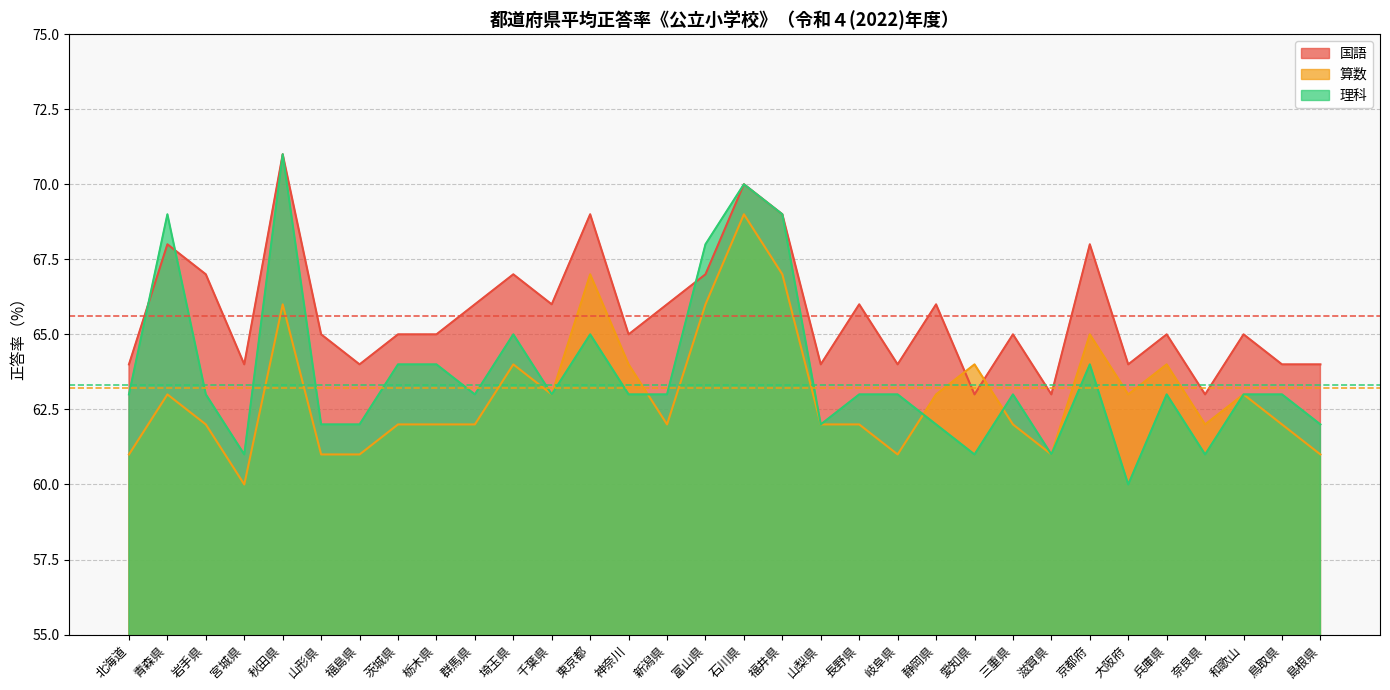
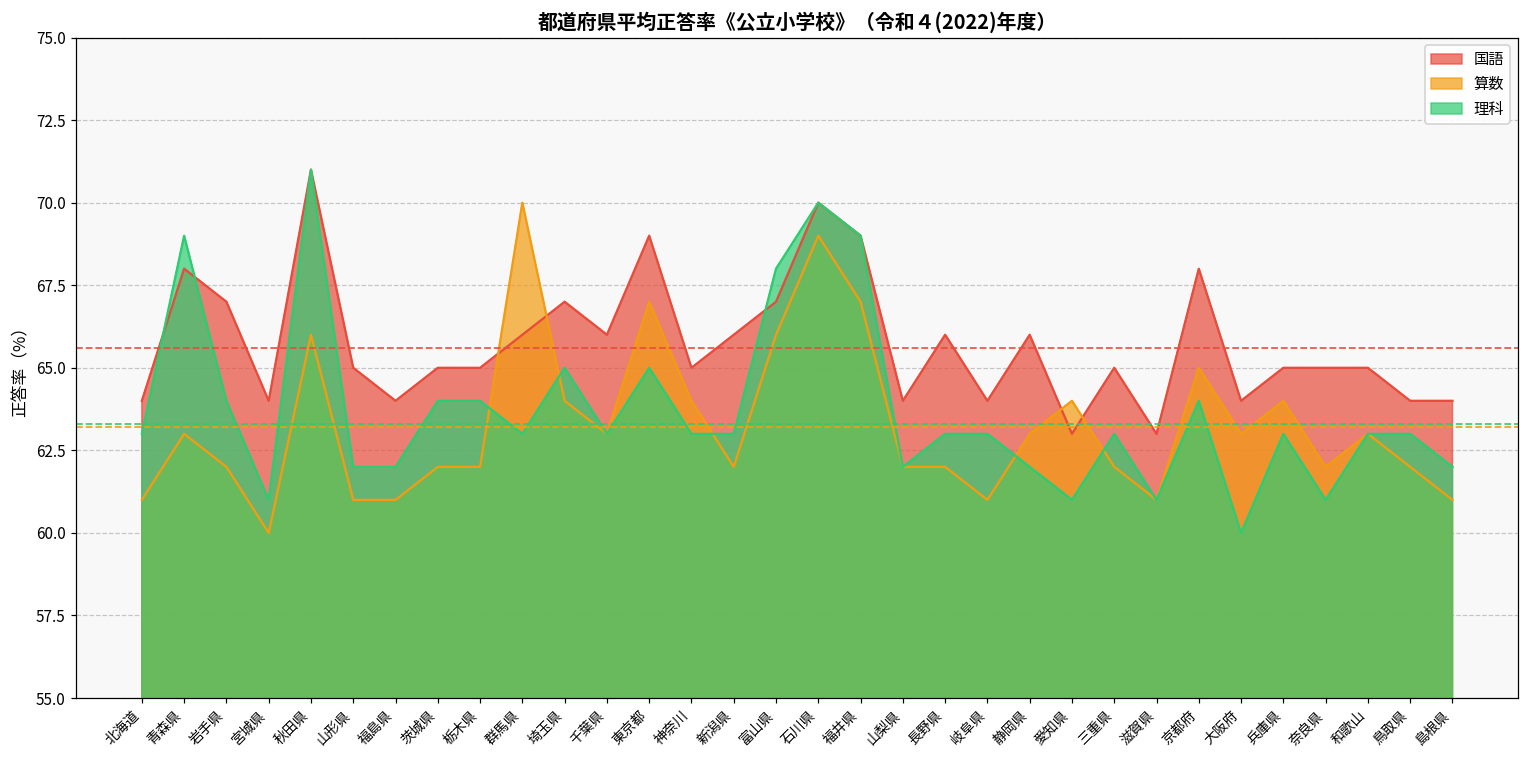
理科, 岩手県: 63 -> 64
算数, 群馬県: 62 -> 70
国語, 奈良県: 63 -> 65
